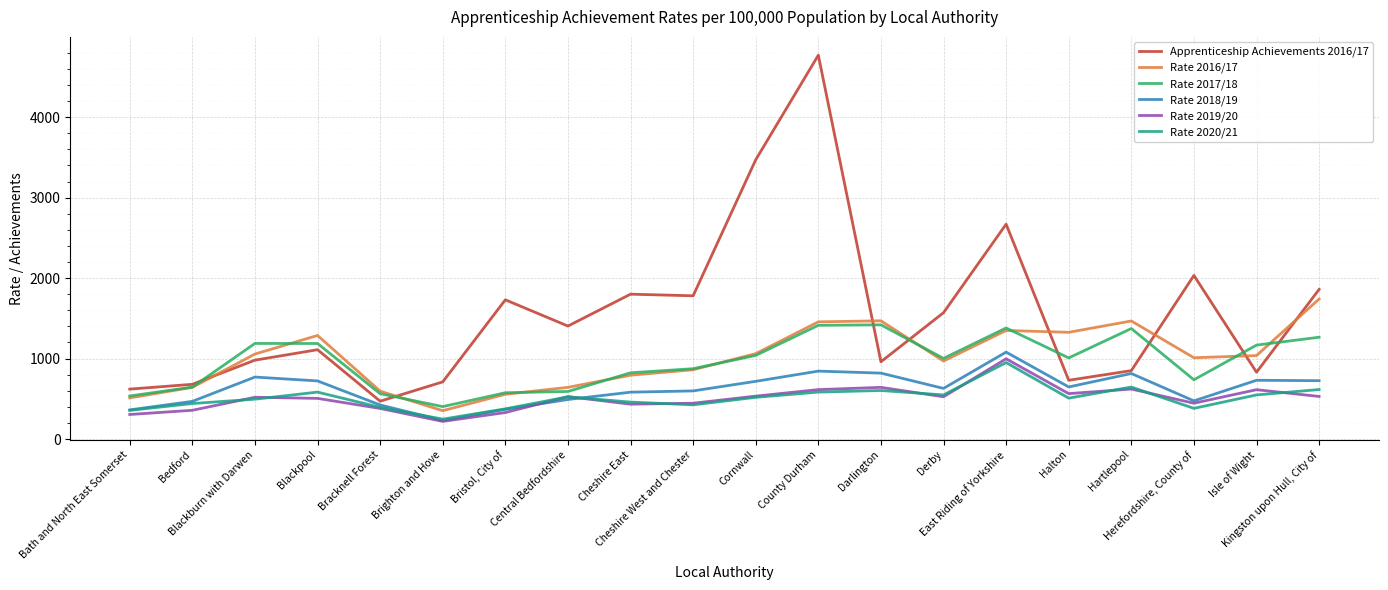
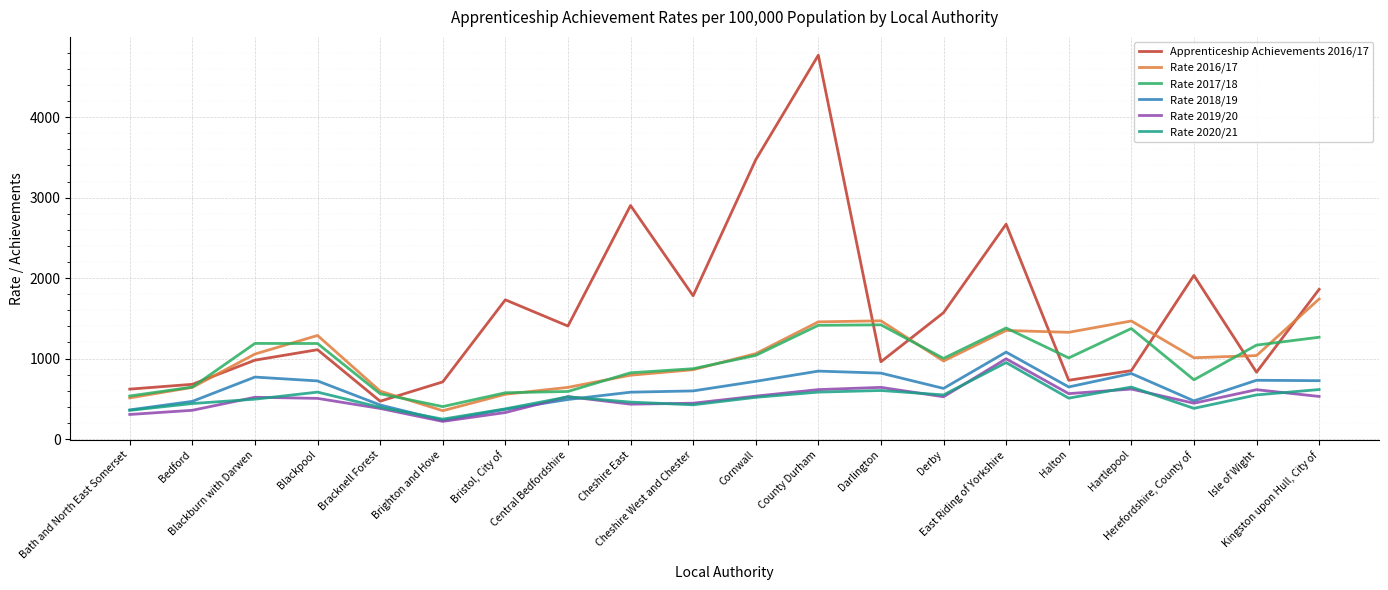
Apprenticeship Achievements 2016/17, Cheshire East: 1800 -> 2900
